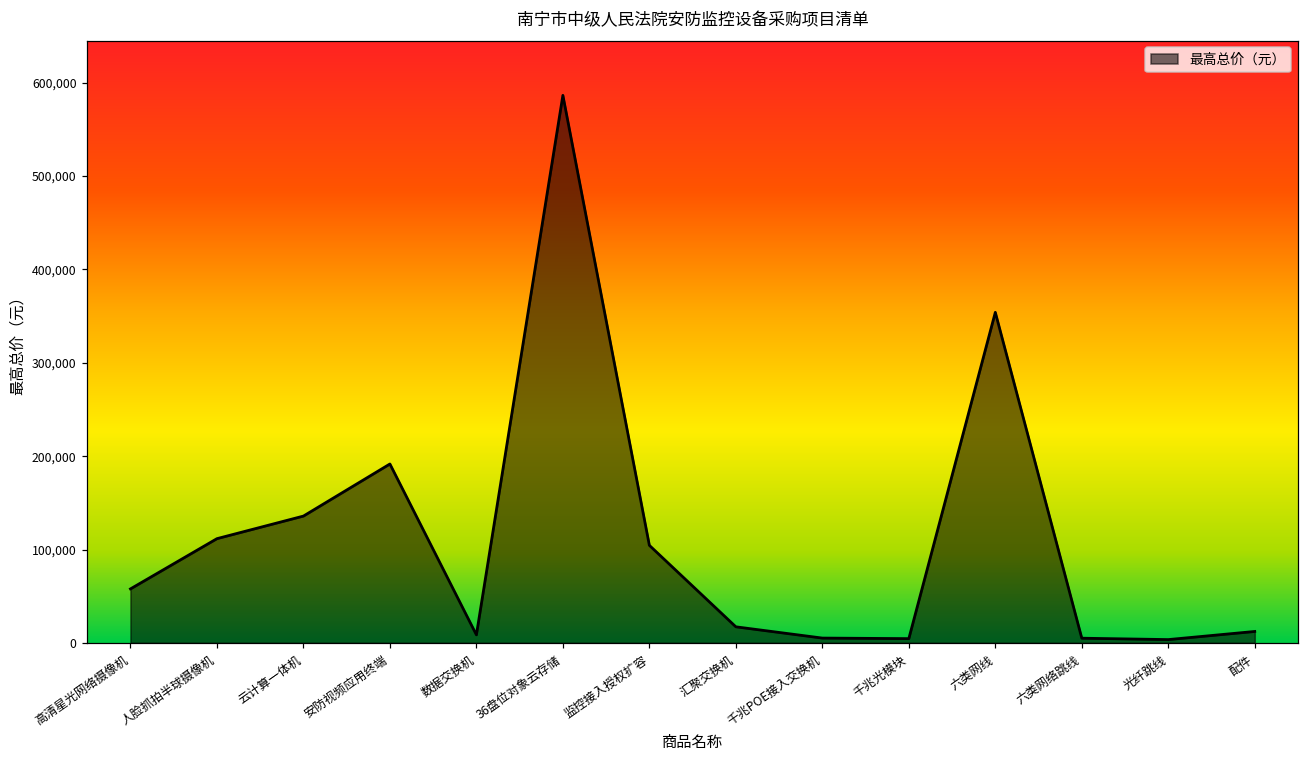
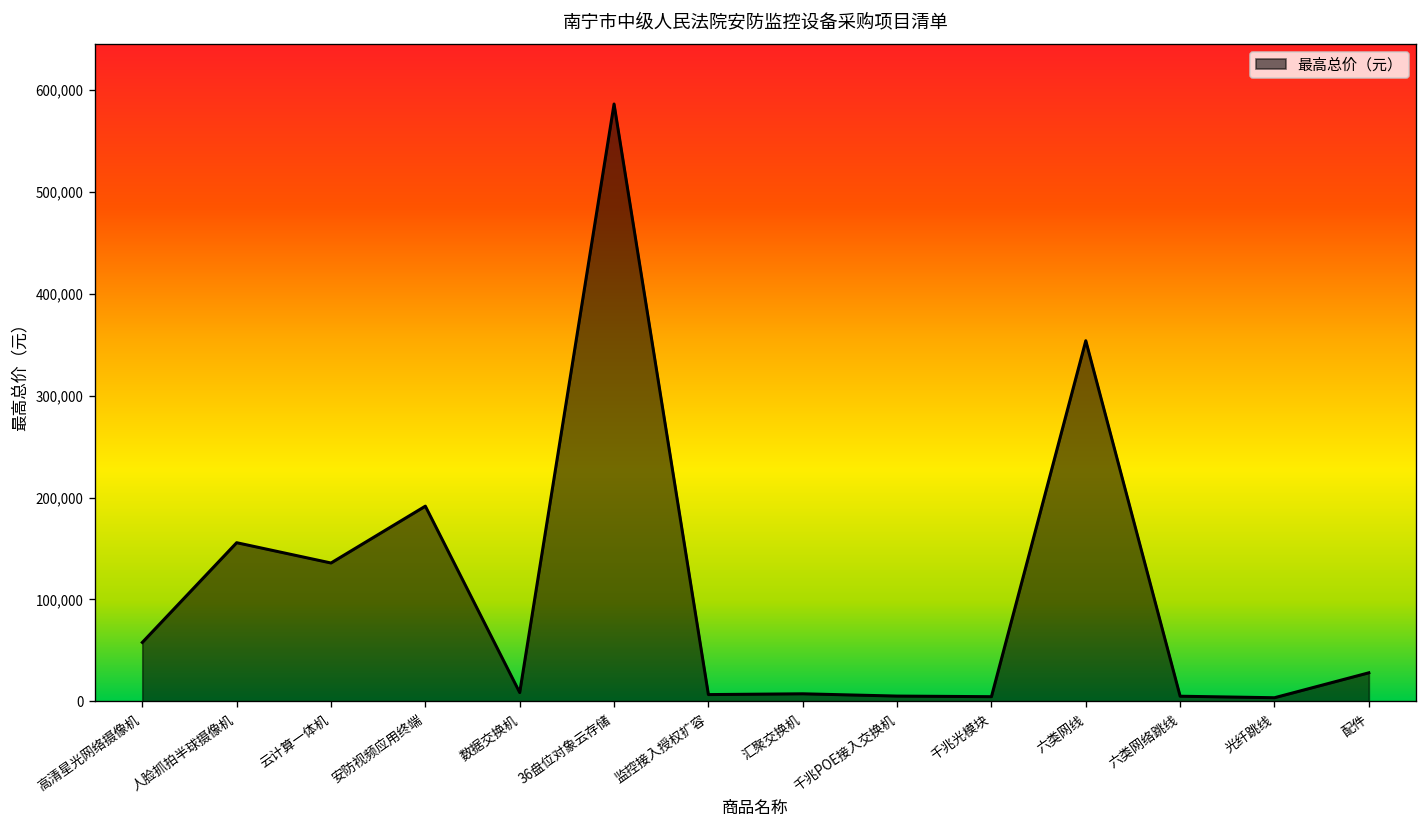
人脸抓拍半球摄像机: 110,000 -> 160,000
监控接入授权扩容: 100,000 -> 10,000
汇聚交换机: 20,000 -> 10,000
配件: 10,000 -> 30,000
